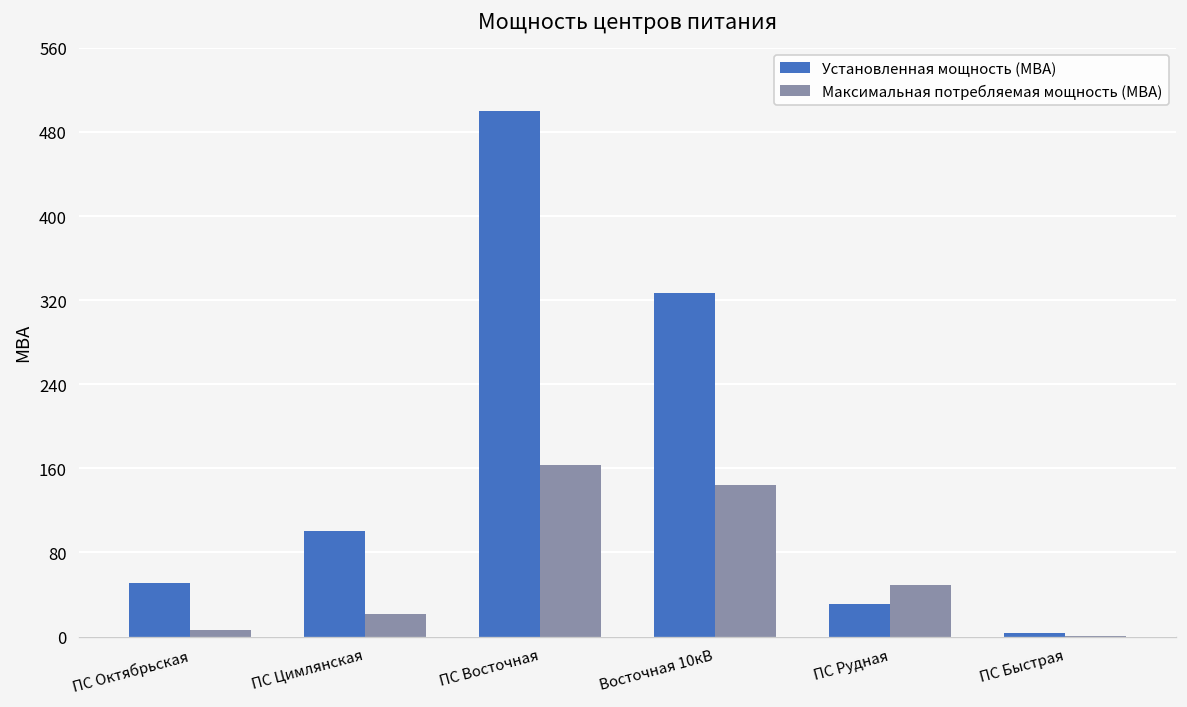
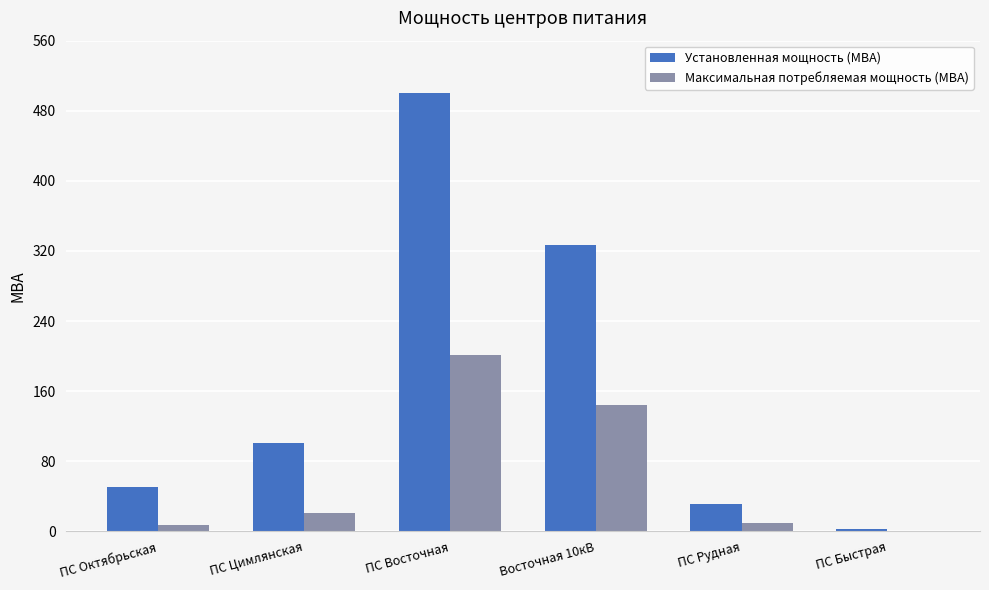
Максимальная потребляемая мощность (МВА), ПС Восточная: 160 -> 200
Максимальная потребляемая мощность (МВА), ПС Рудная: 50 -> 10
